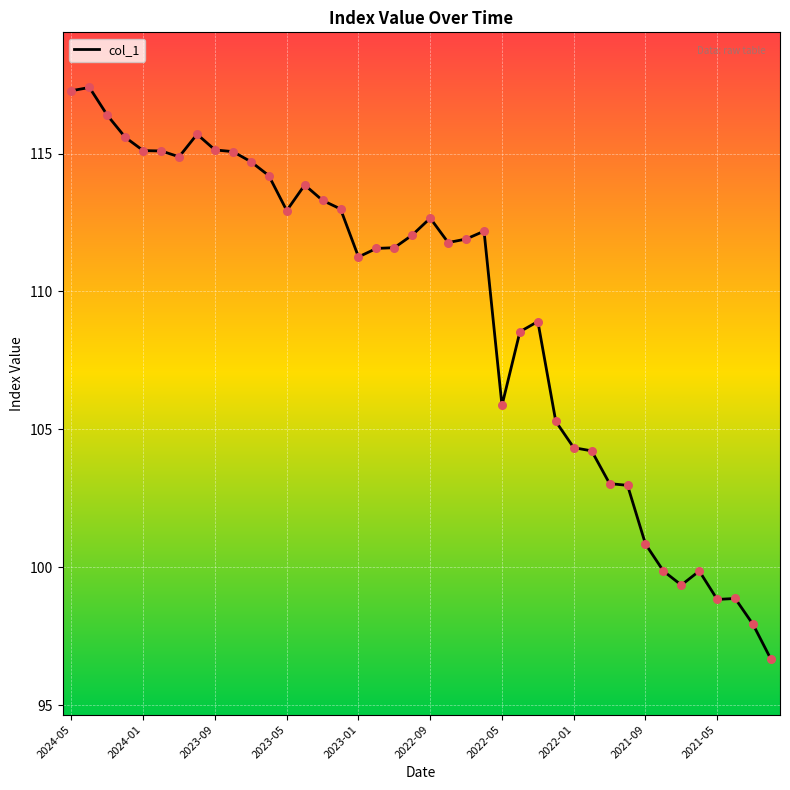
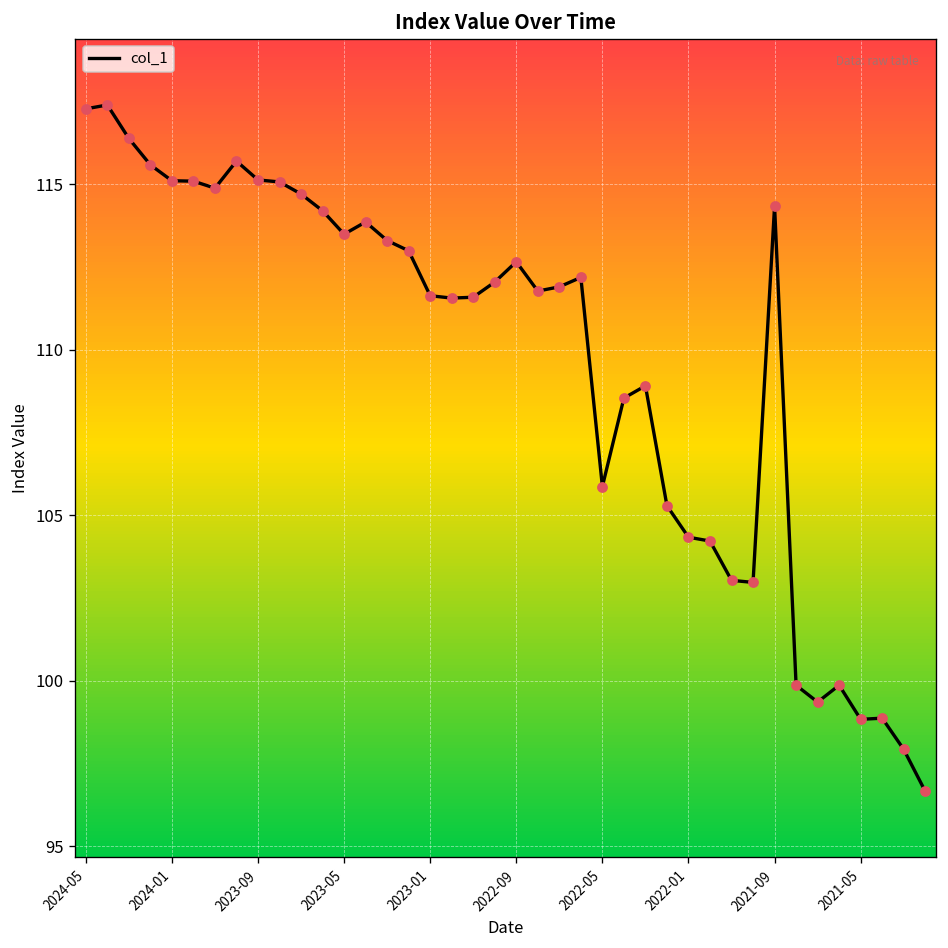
2023-05: 112.9 -> 113.5
2023-01: 111.3 -> 111.6
2021-09: 100.8 -> 114.3
